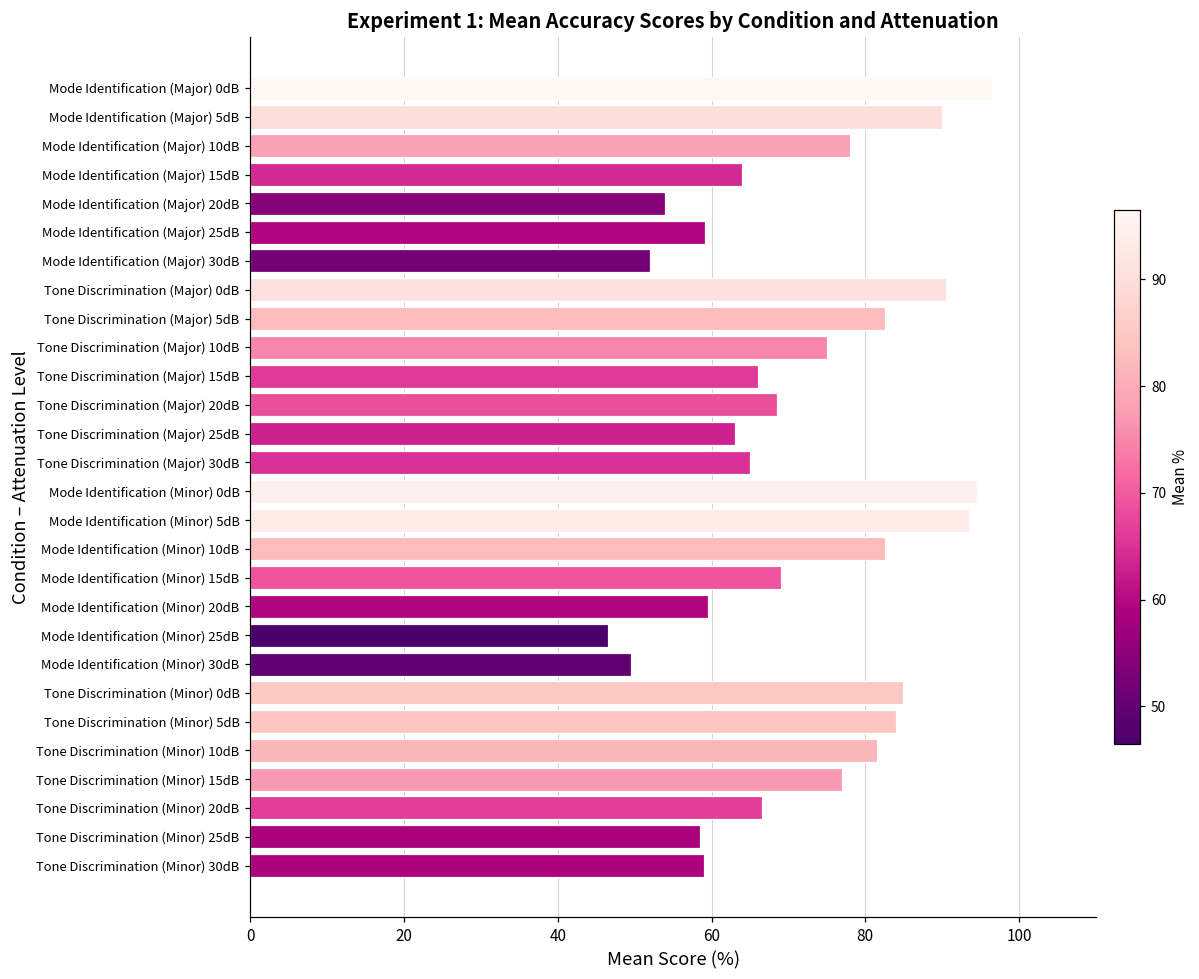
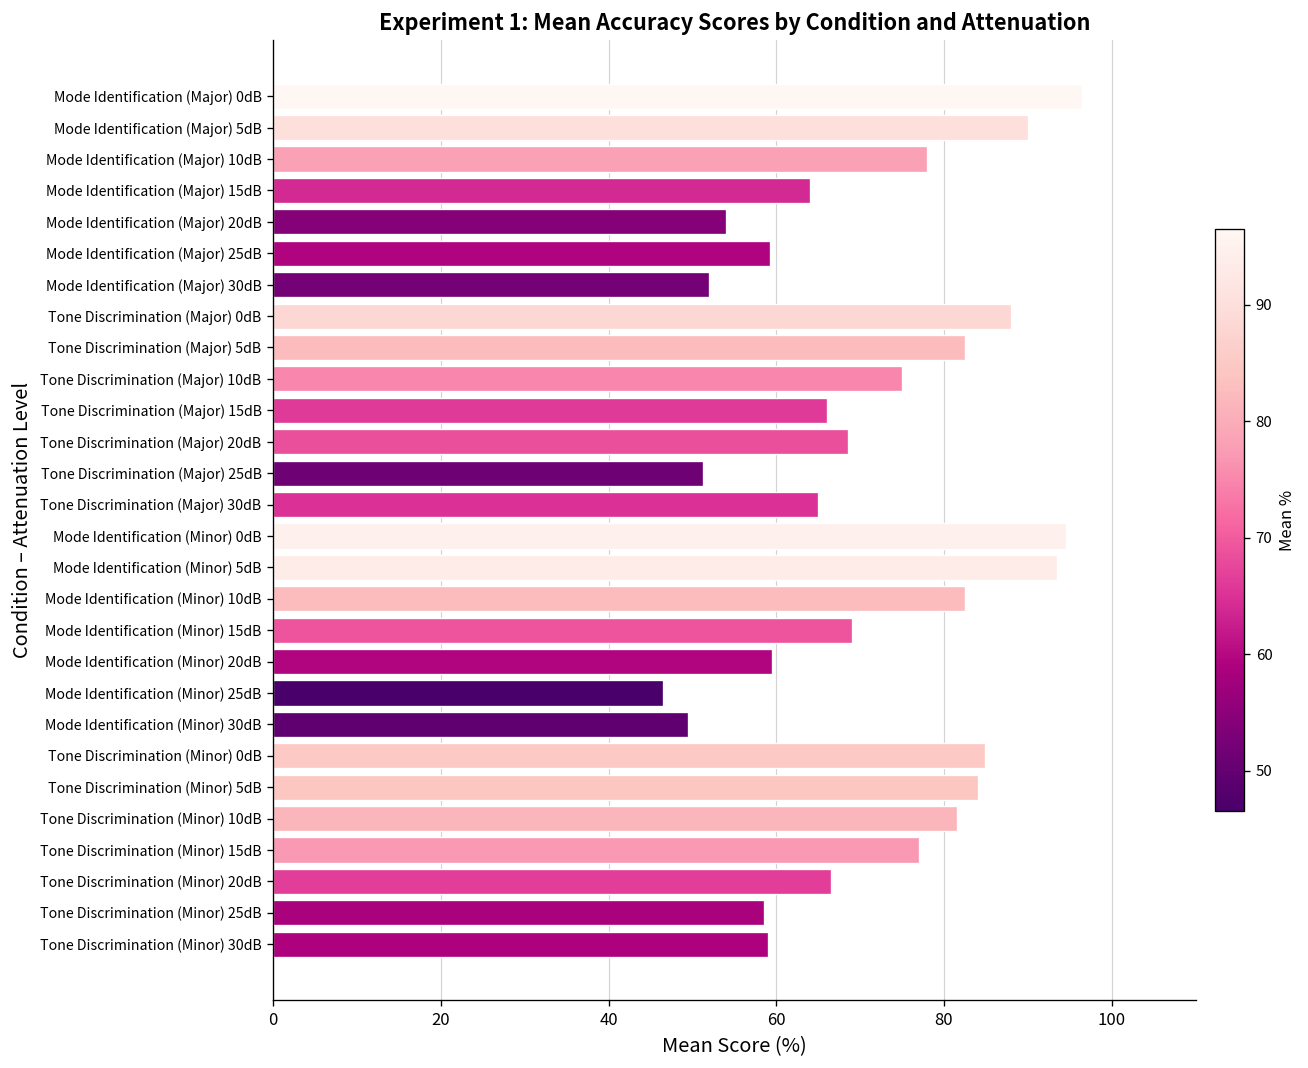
Tone Discrimination (Major) 0dB: 91 -> 88
Tone Discrimination (Major) 25dB: 63 -> 51
